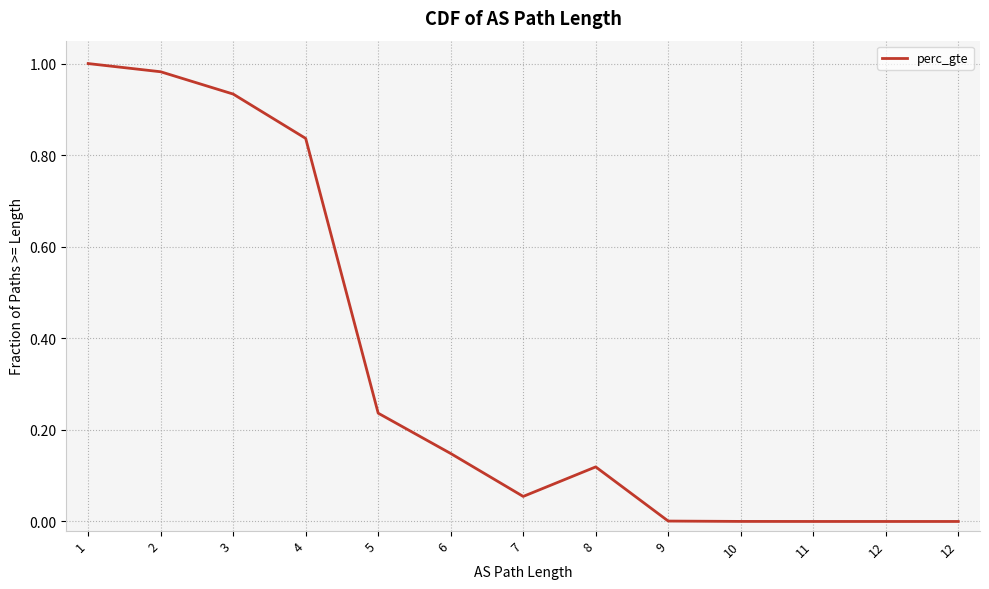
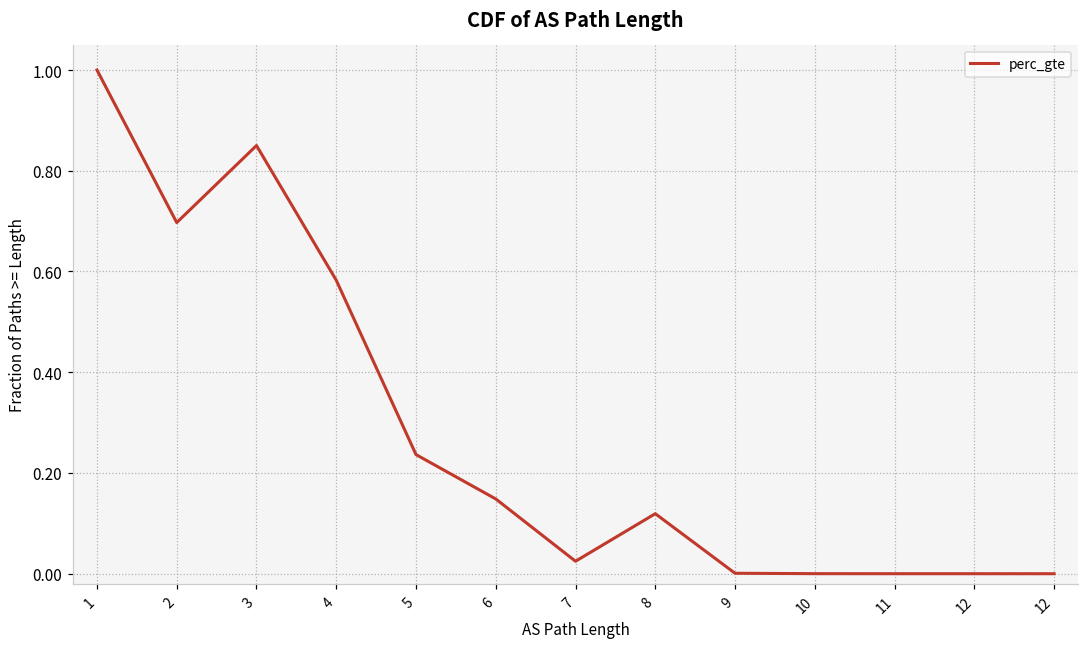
2: 0.98 -> 0.70
3: 0.93 -> 0.85
4: 0.84 -> 0.58
7: 0.05 -> 0.02
